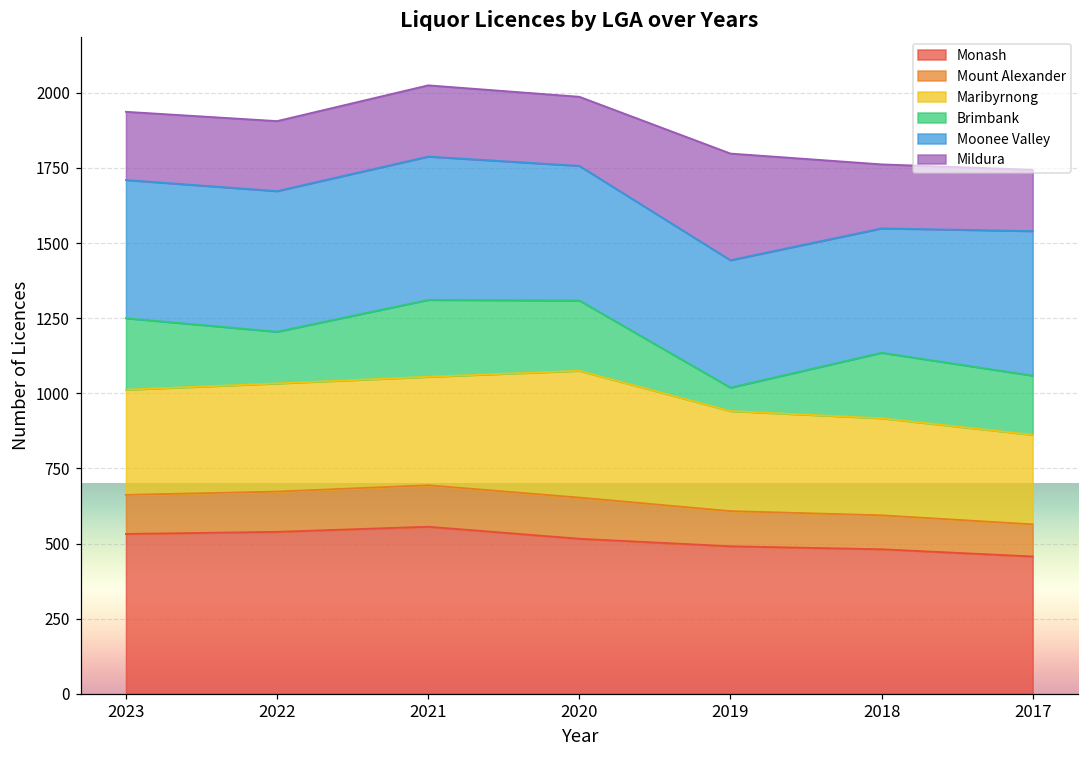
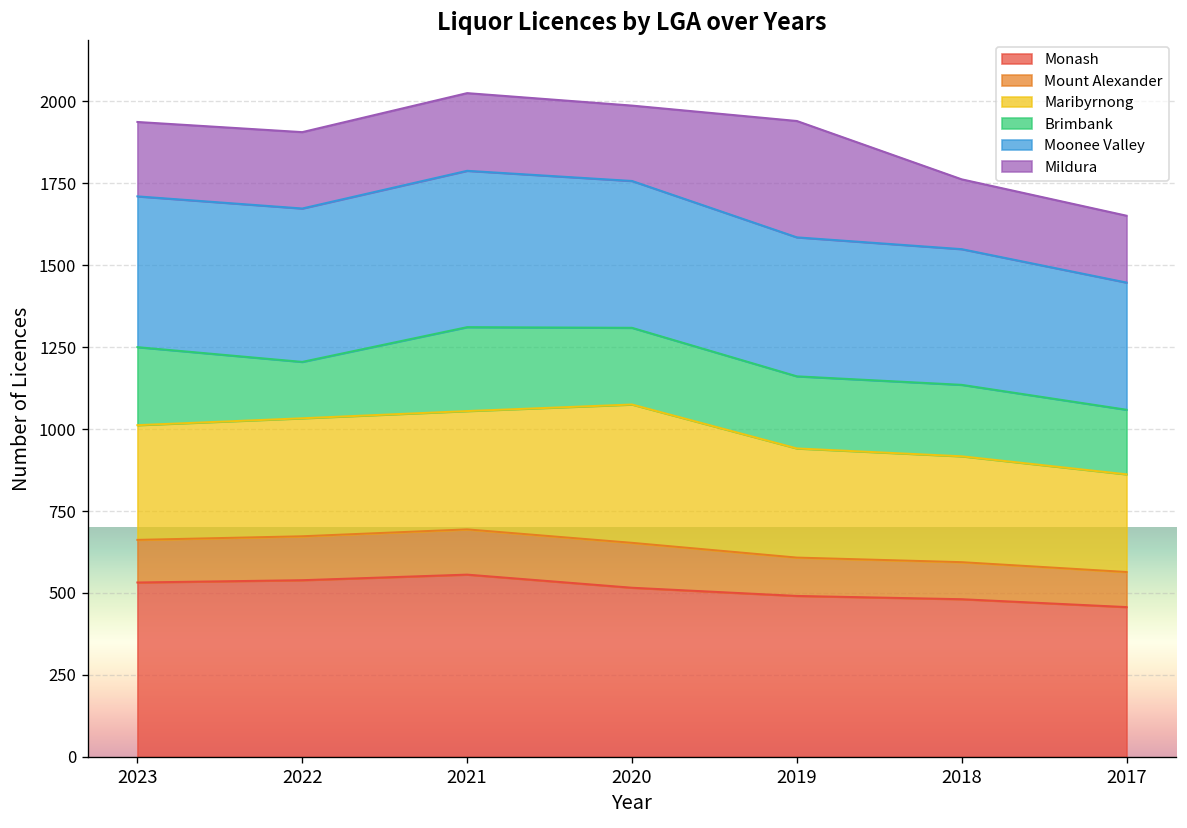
Brimbank, 2019: 80 -> 220
Moonee Valley, 2017: 480 -> 390
